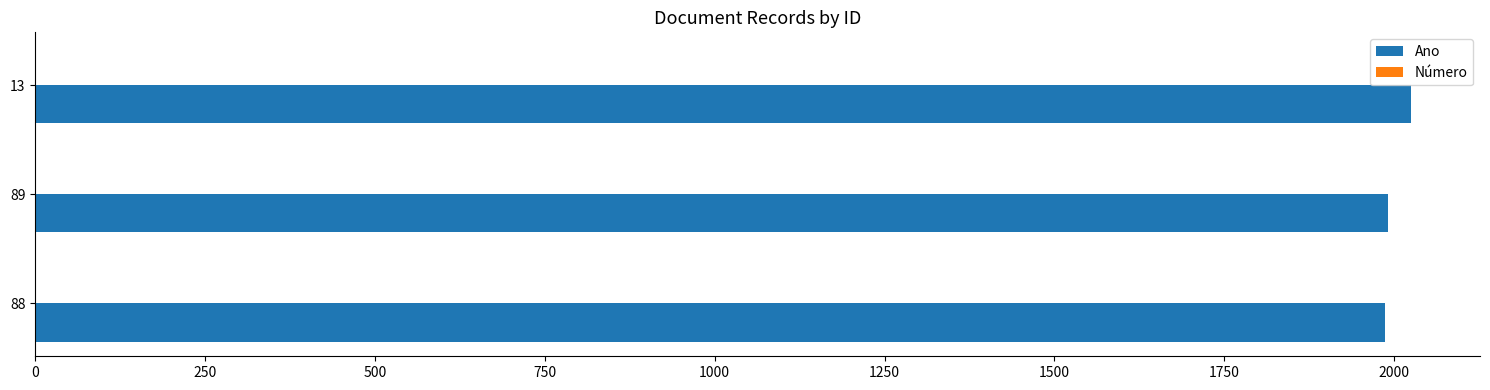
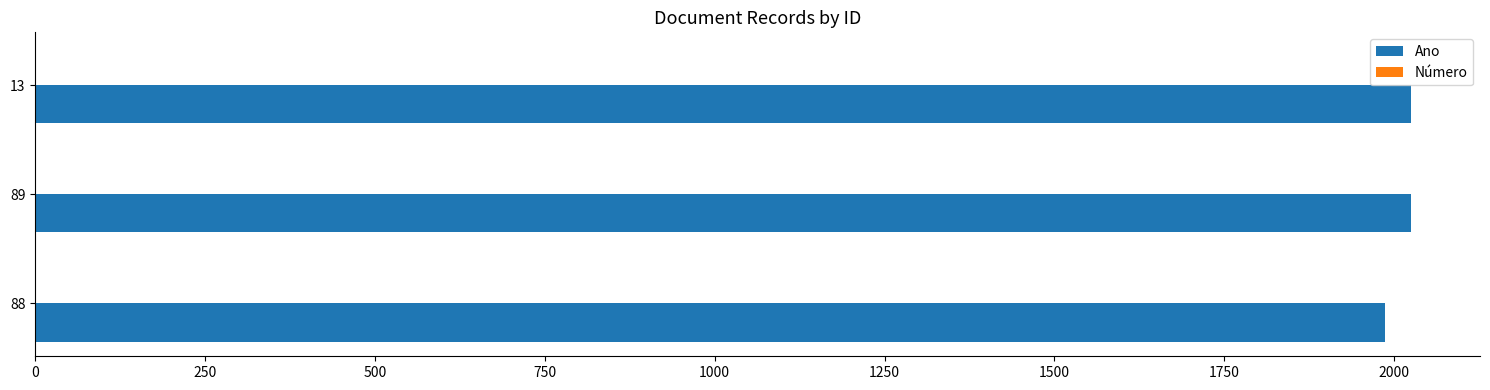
Ano, 89: 1990 -> 2020
